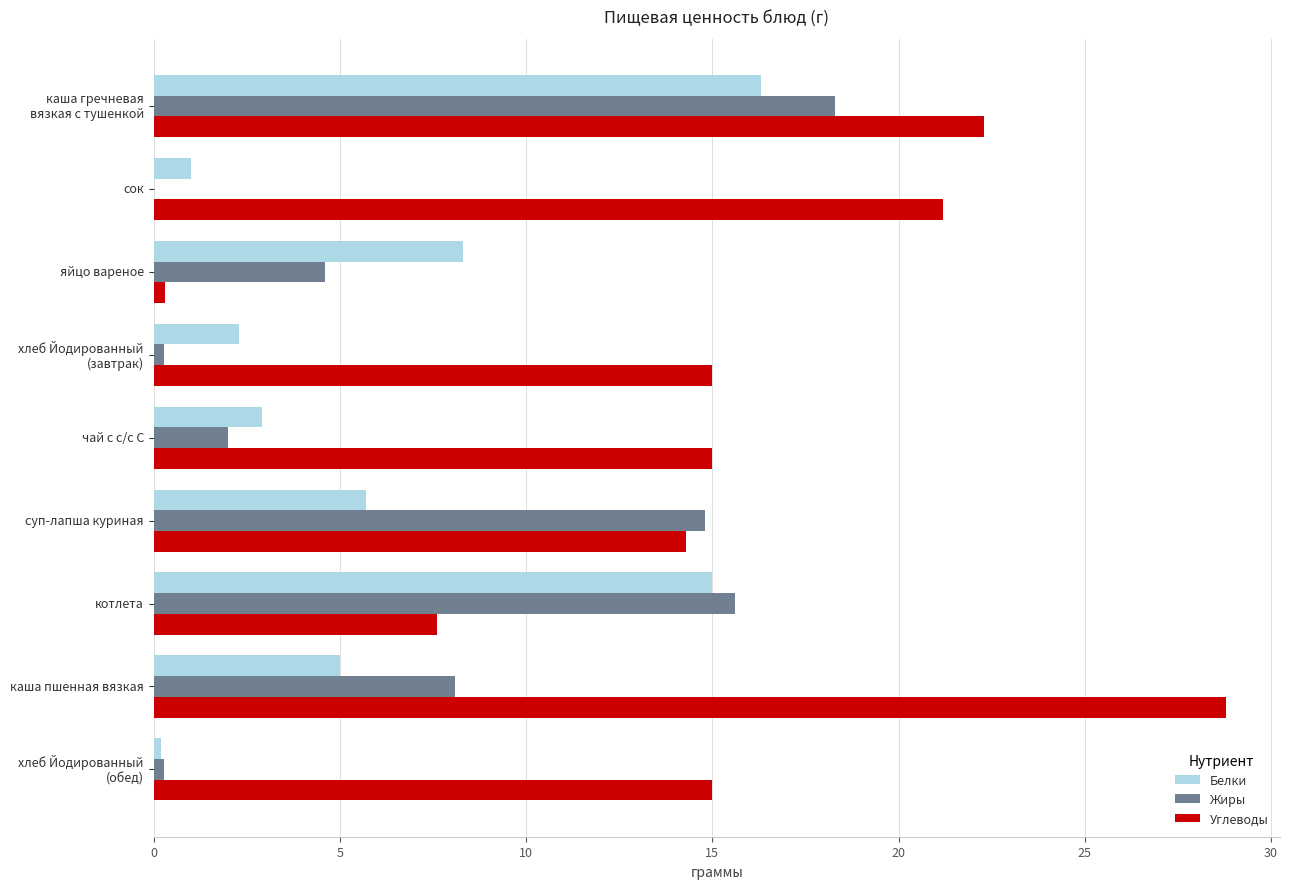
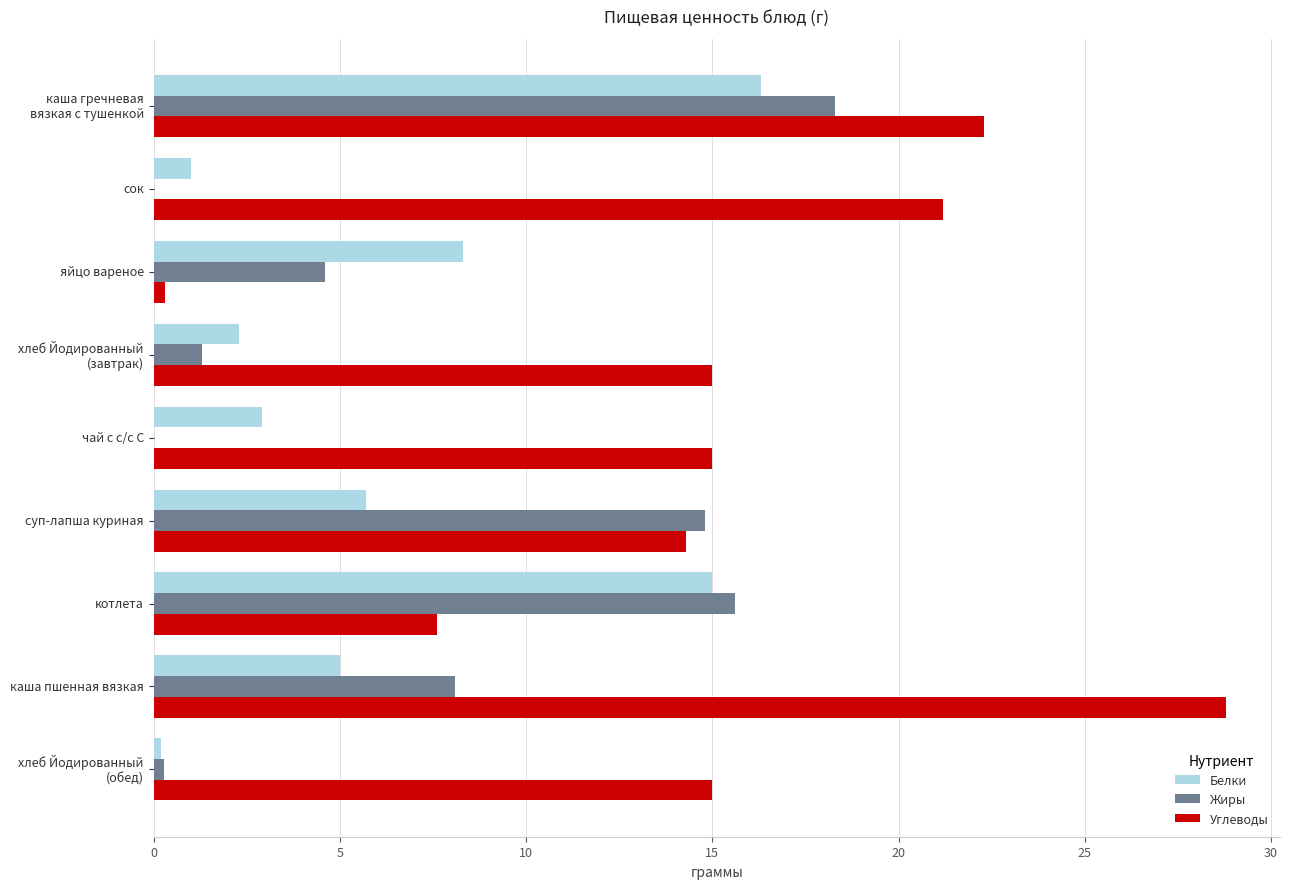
Жиры, хлеб Йодированный (завтрак): 0.3 -> 1.3
Жиры, чай с с/с С: 2 -> 0
